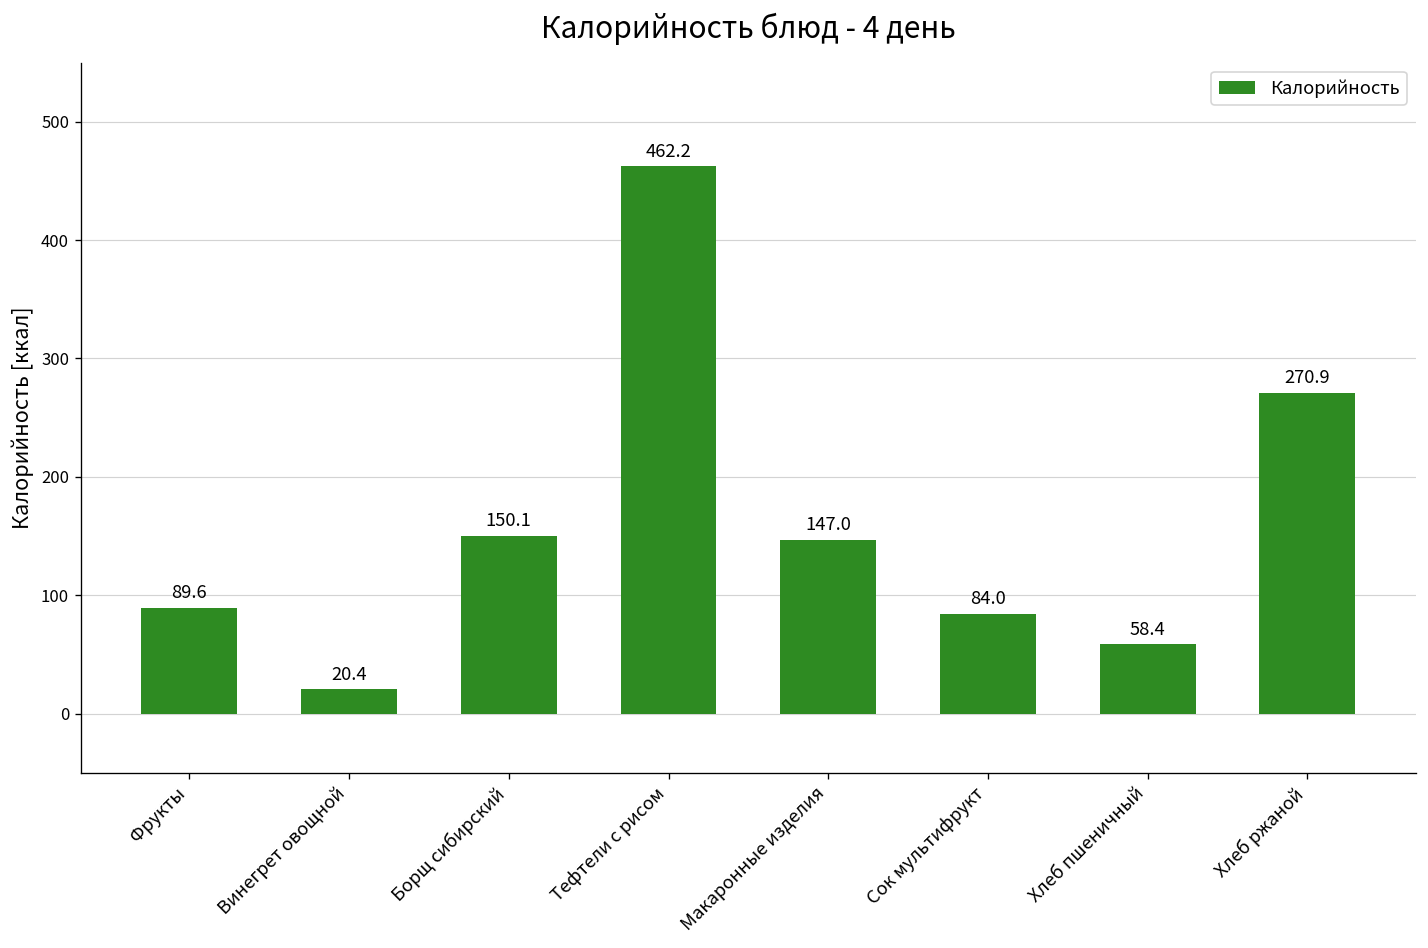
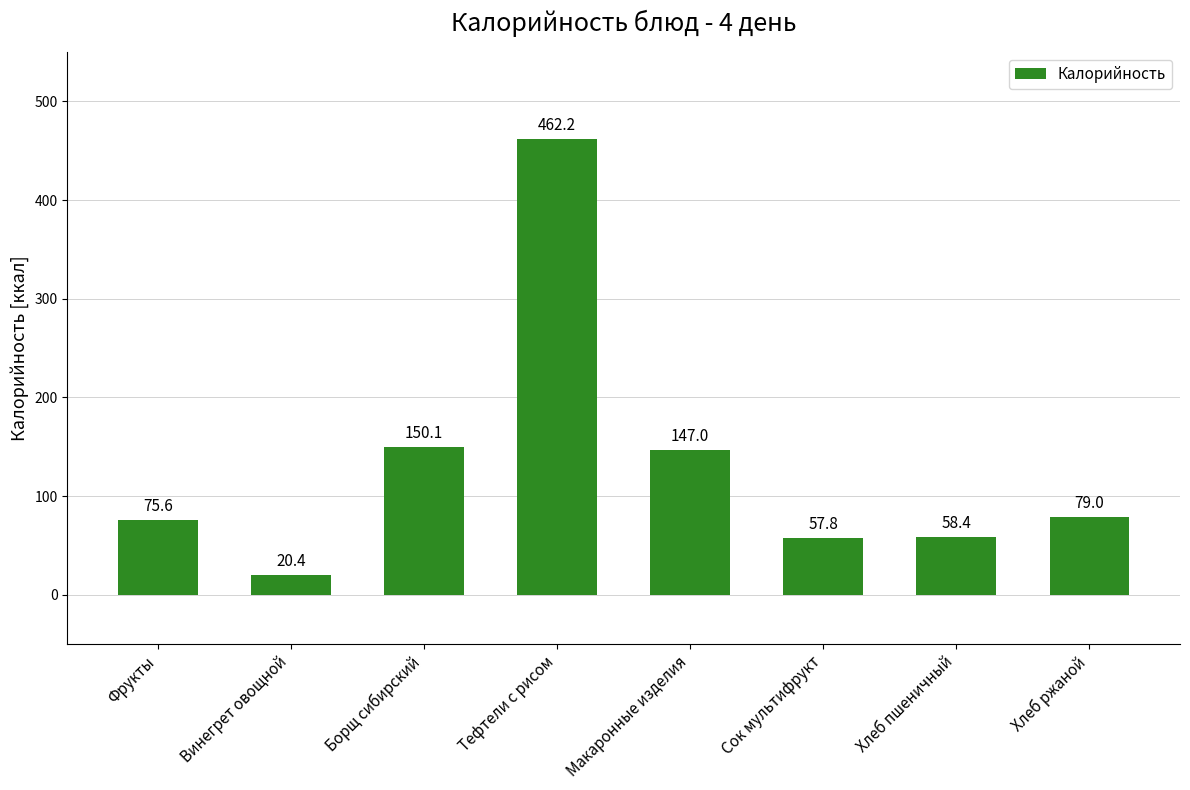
Фрукты: 89.6 -> 75.6
Сок мультифрукт: 84.0 -> 57.8
Хлеб ржаной: 270.9 -> 79.0
